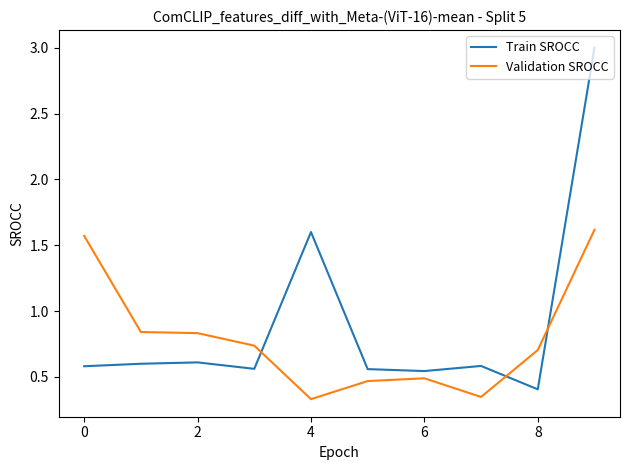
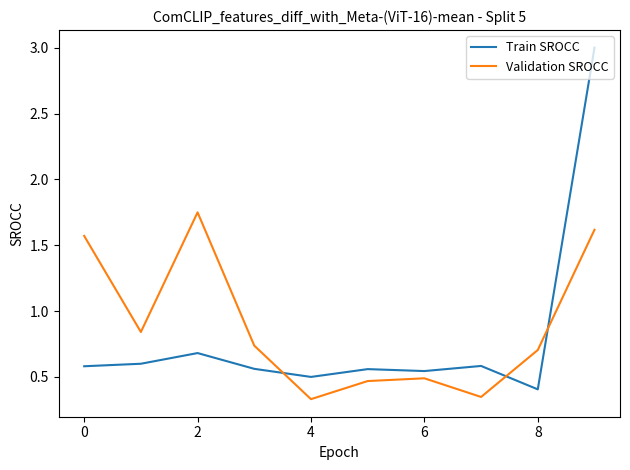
Train SROCC, 2: 0.61 -> 0.68
Validation SROCC, 2: 0.83 -> 1.75
Train SROCC, 4: 1.6 -> 0.5
